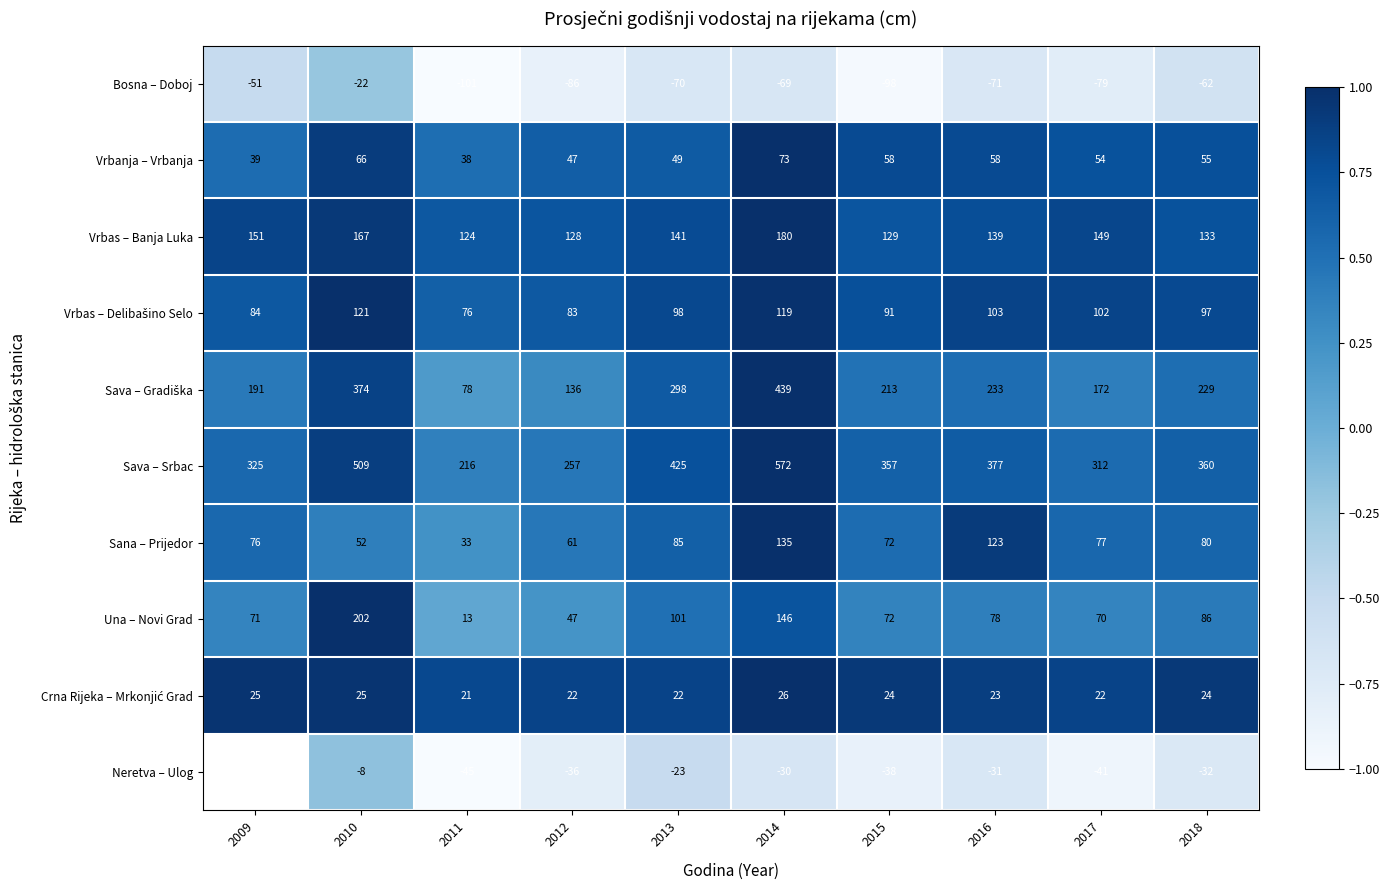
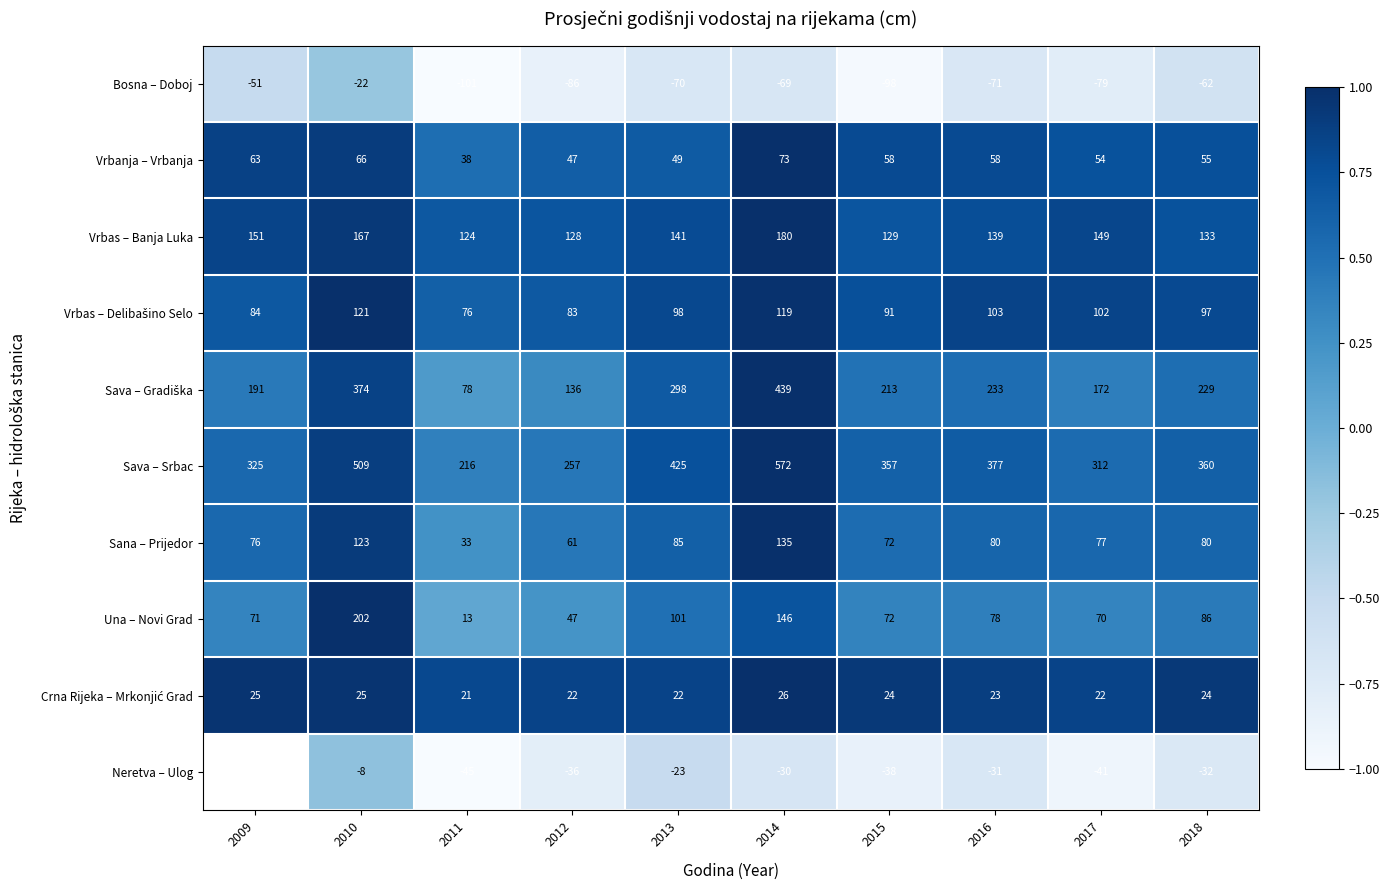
Vrbanja – Vrbanja, 2009: 39 -> 63
Sana – Prijedor, 2010: 52 -> 123
Sana – Prijedor, 2016: 123 -> 80
